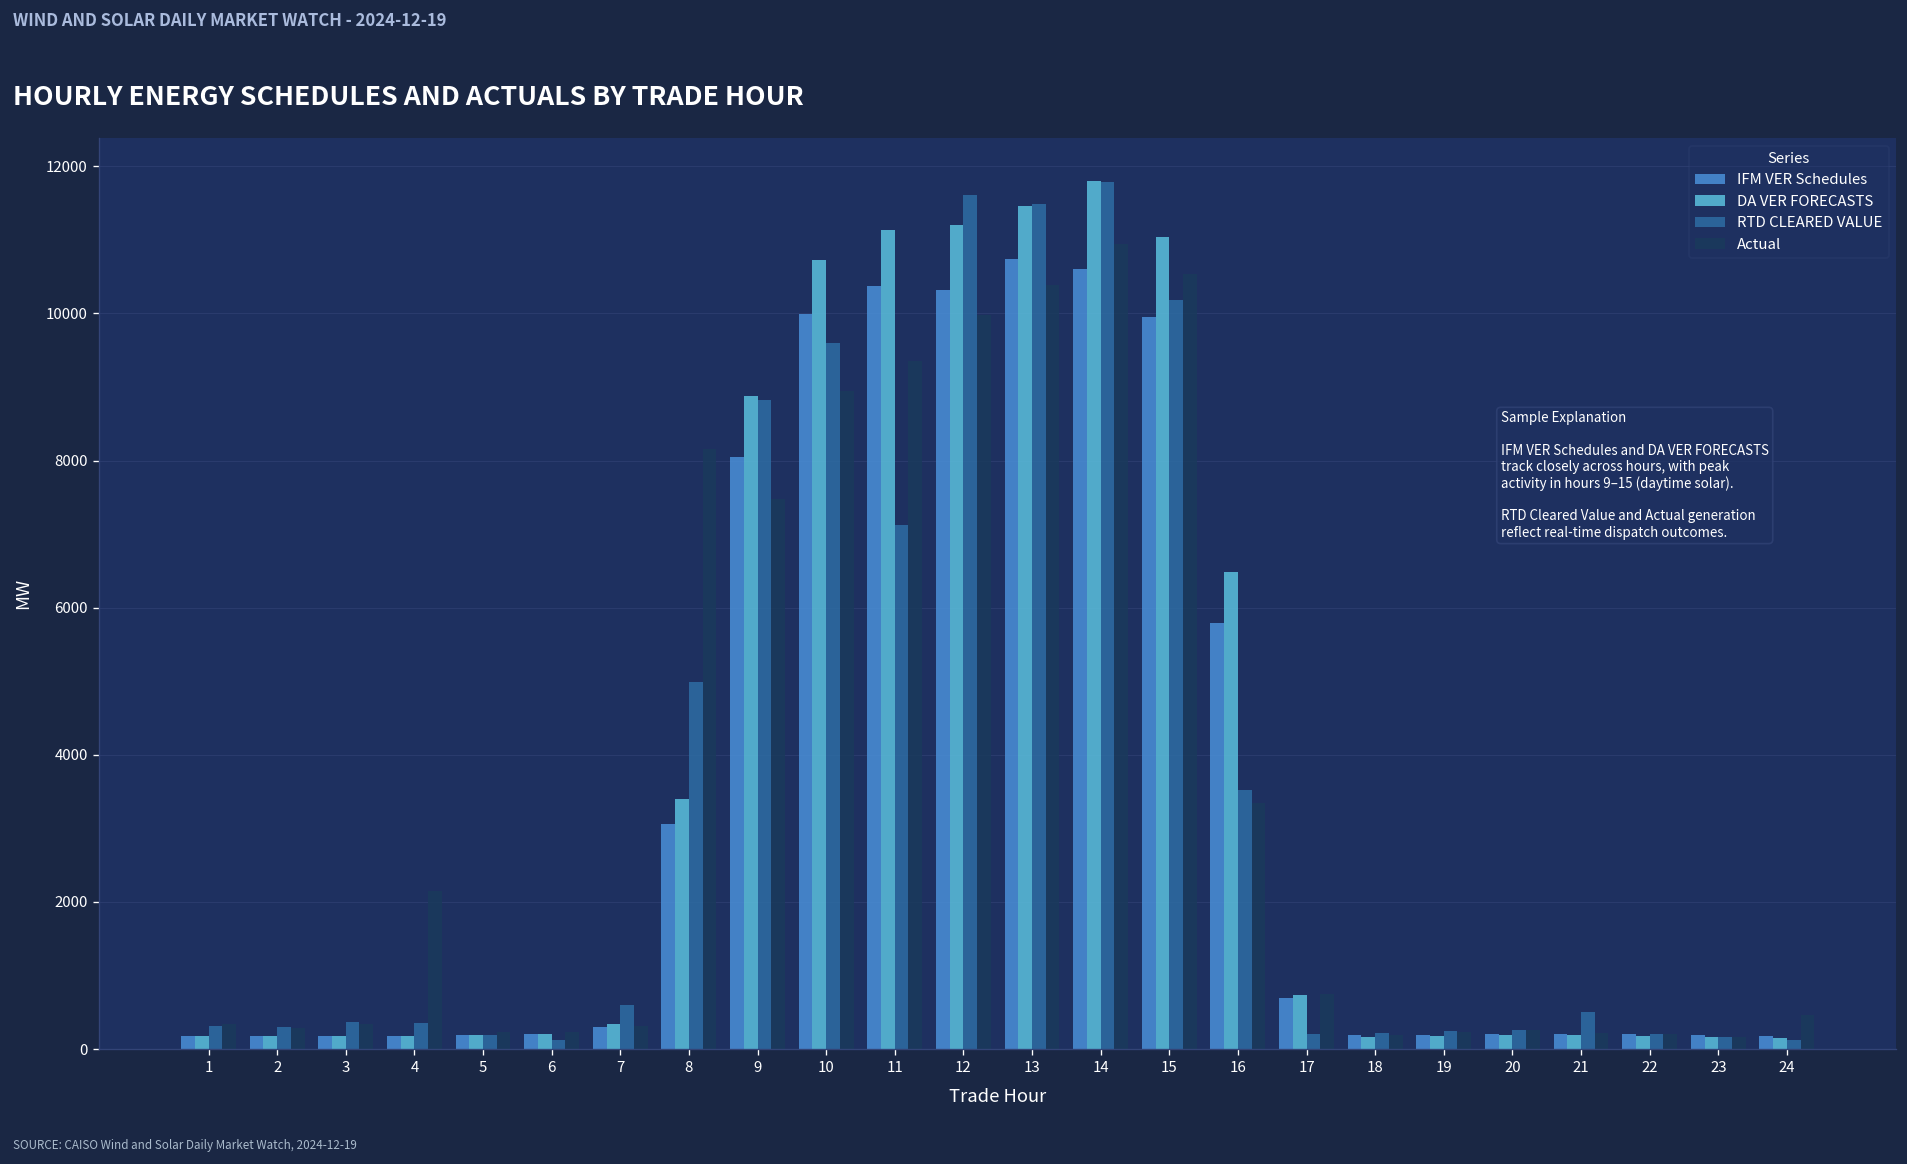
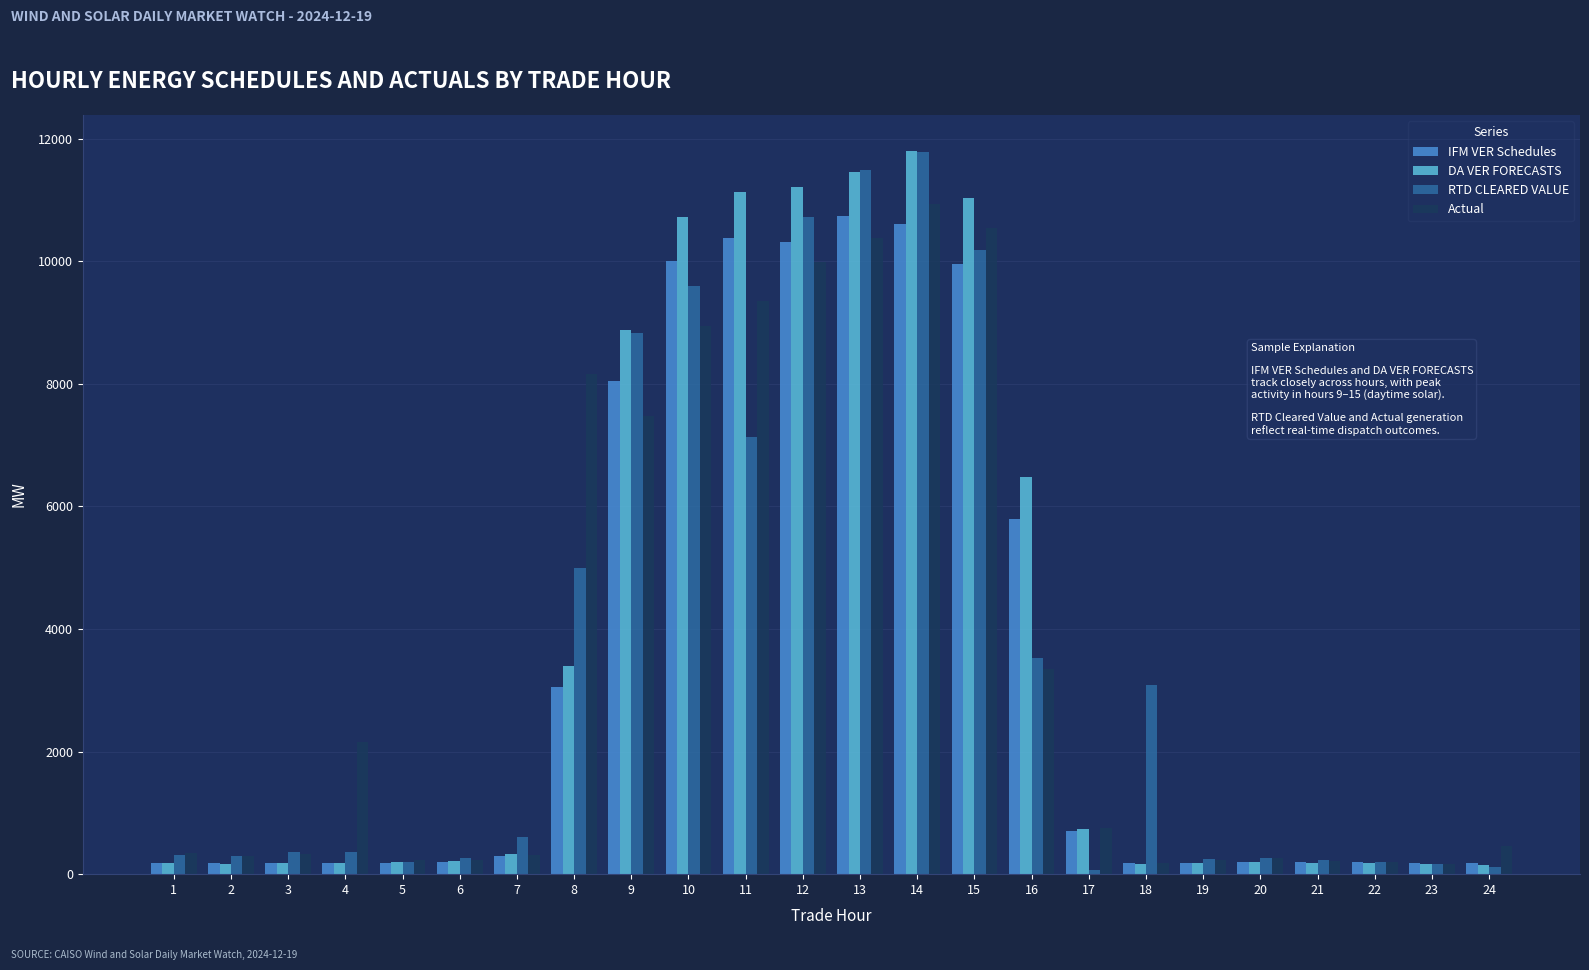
RTD CLEARED VALUE, 6: 100 -> 300
RTD CLEARED VALUE, 12: 11600 -> 10700
RTD CLEARED VALUE, 17: 200 -> 100
RTD CLEARED VALUE, 18: 200 -> 3100
RTD CLEARED VALUE, 21: 500 -> 200
